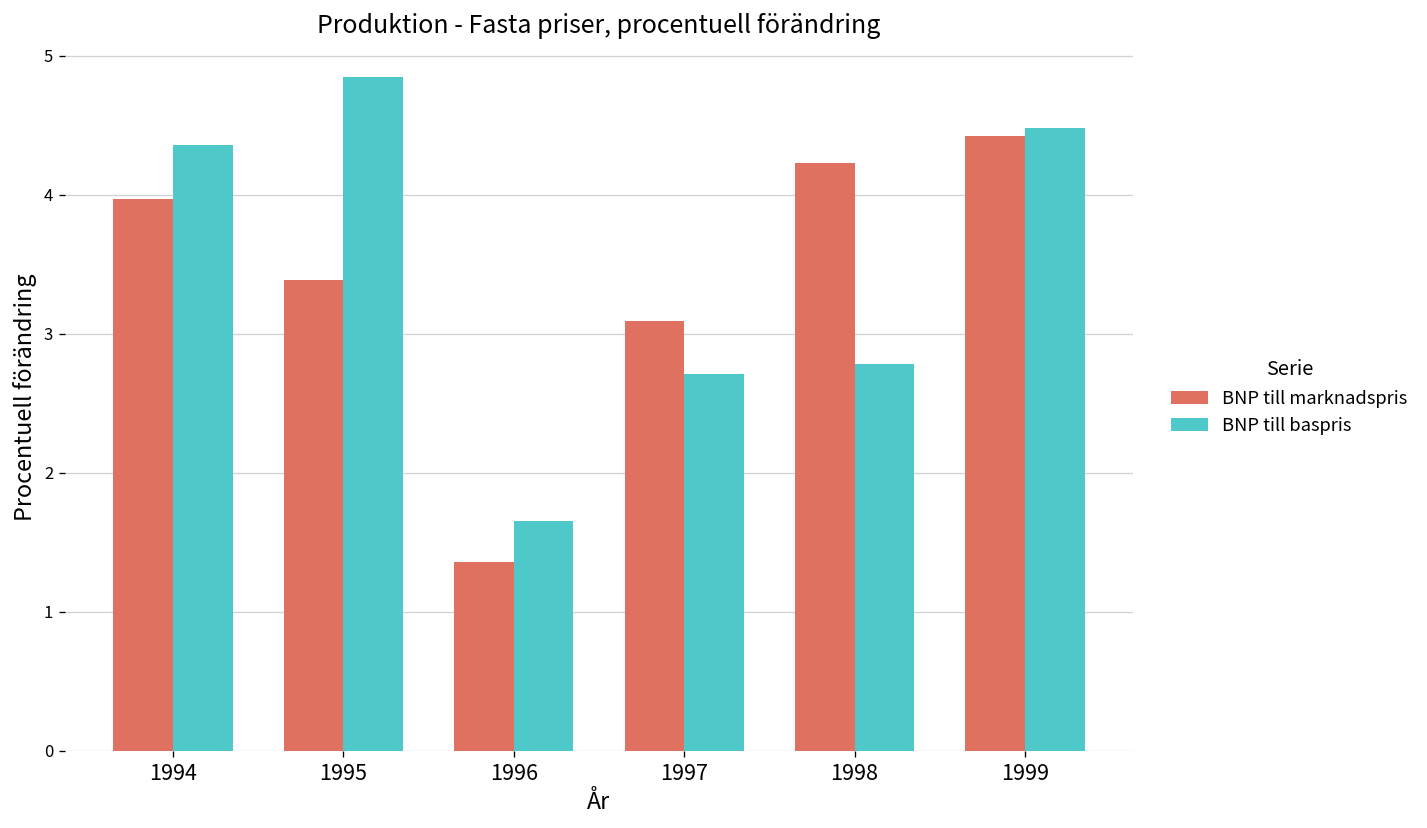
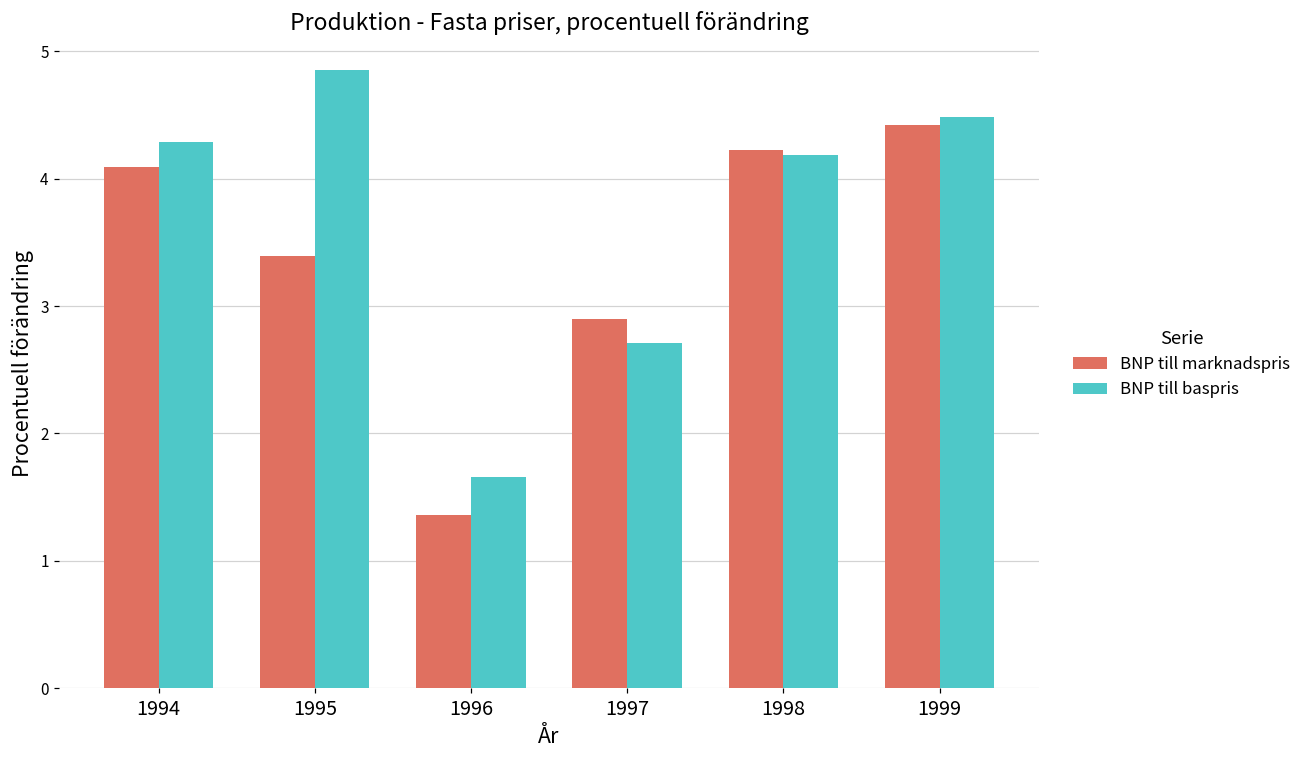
BNP till marknadspris, 1994: 3.97 -> 4.09
BNP till baspris, 1994: 4.36 -> 4.28
BNP till marknadspris, 1997: 3.09 -> 2.90
BNP till baspris, 1998: 2.78 -> 4.19
